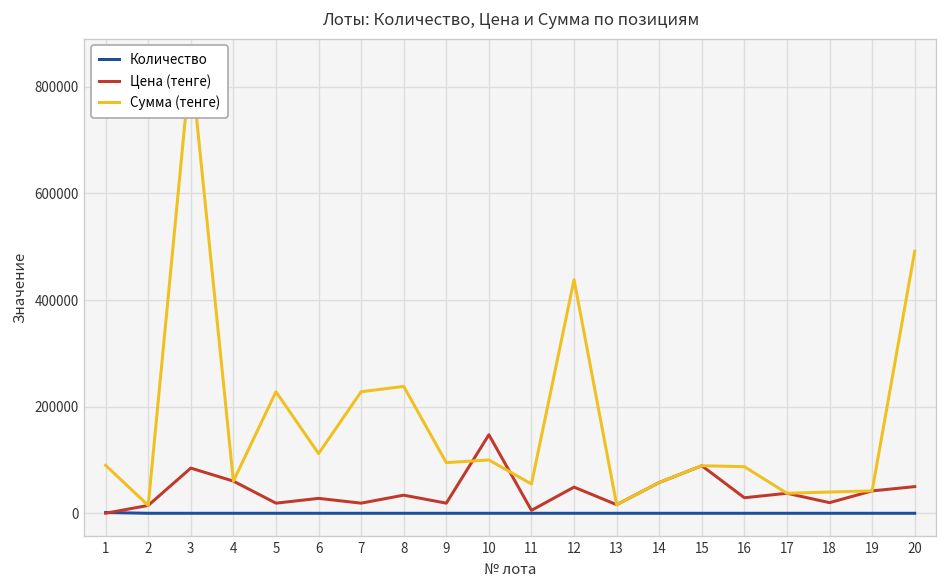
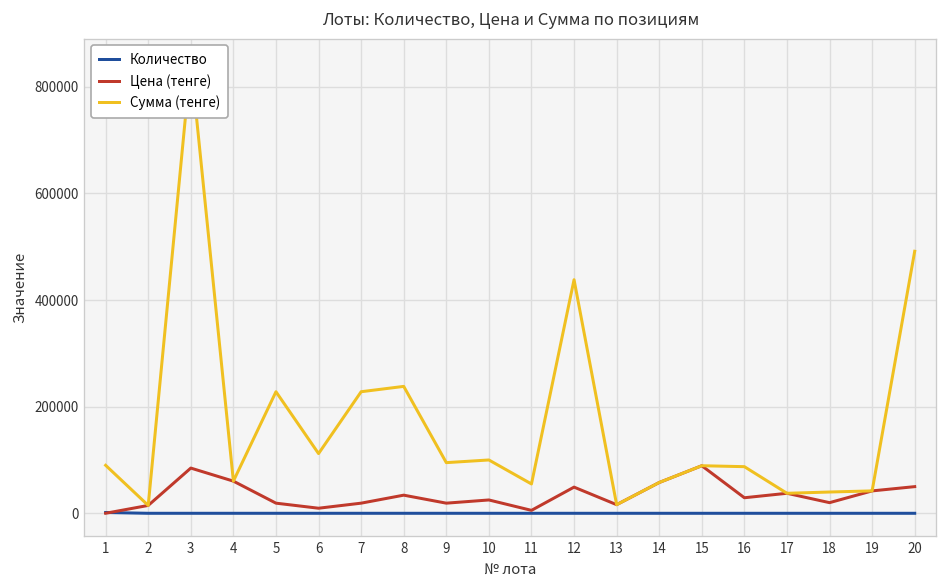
Цена (тенге), 6: 30000 -> 10000
Цена (тенге), 10: 150000 -> 30000
